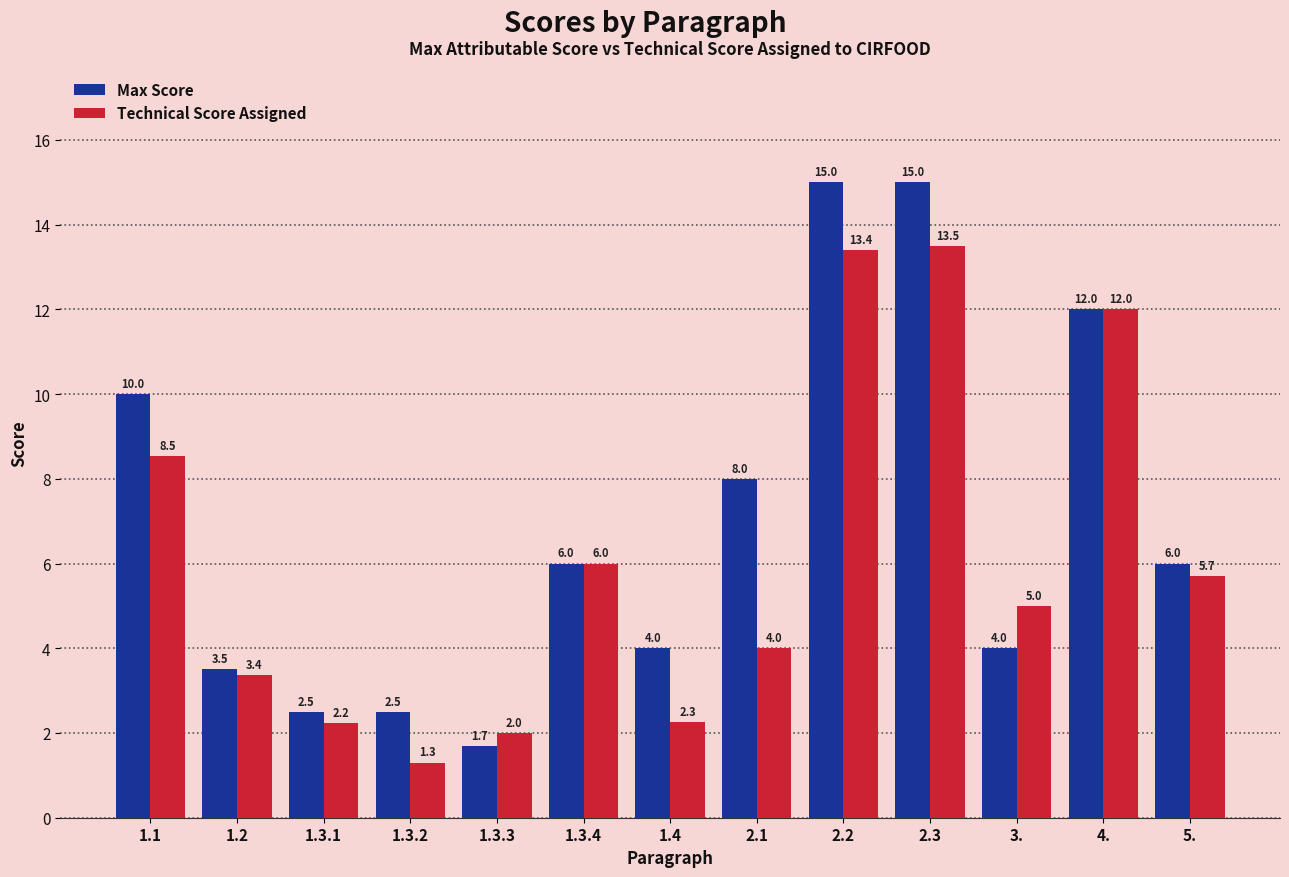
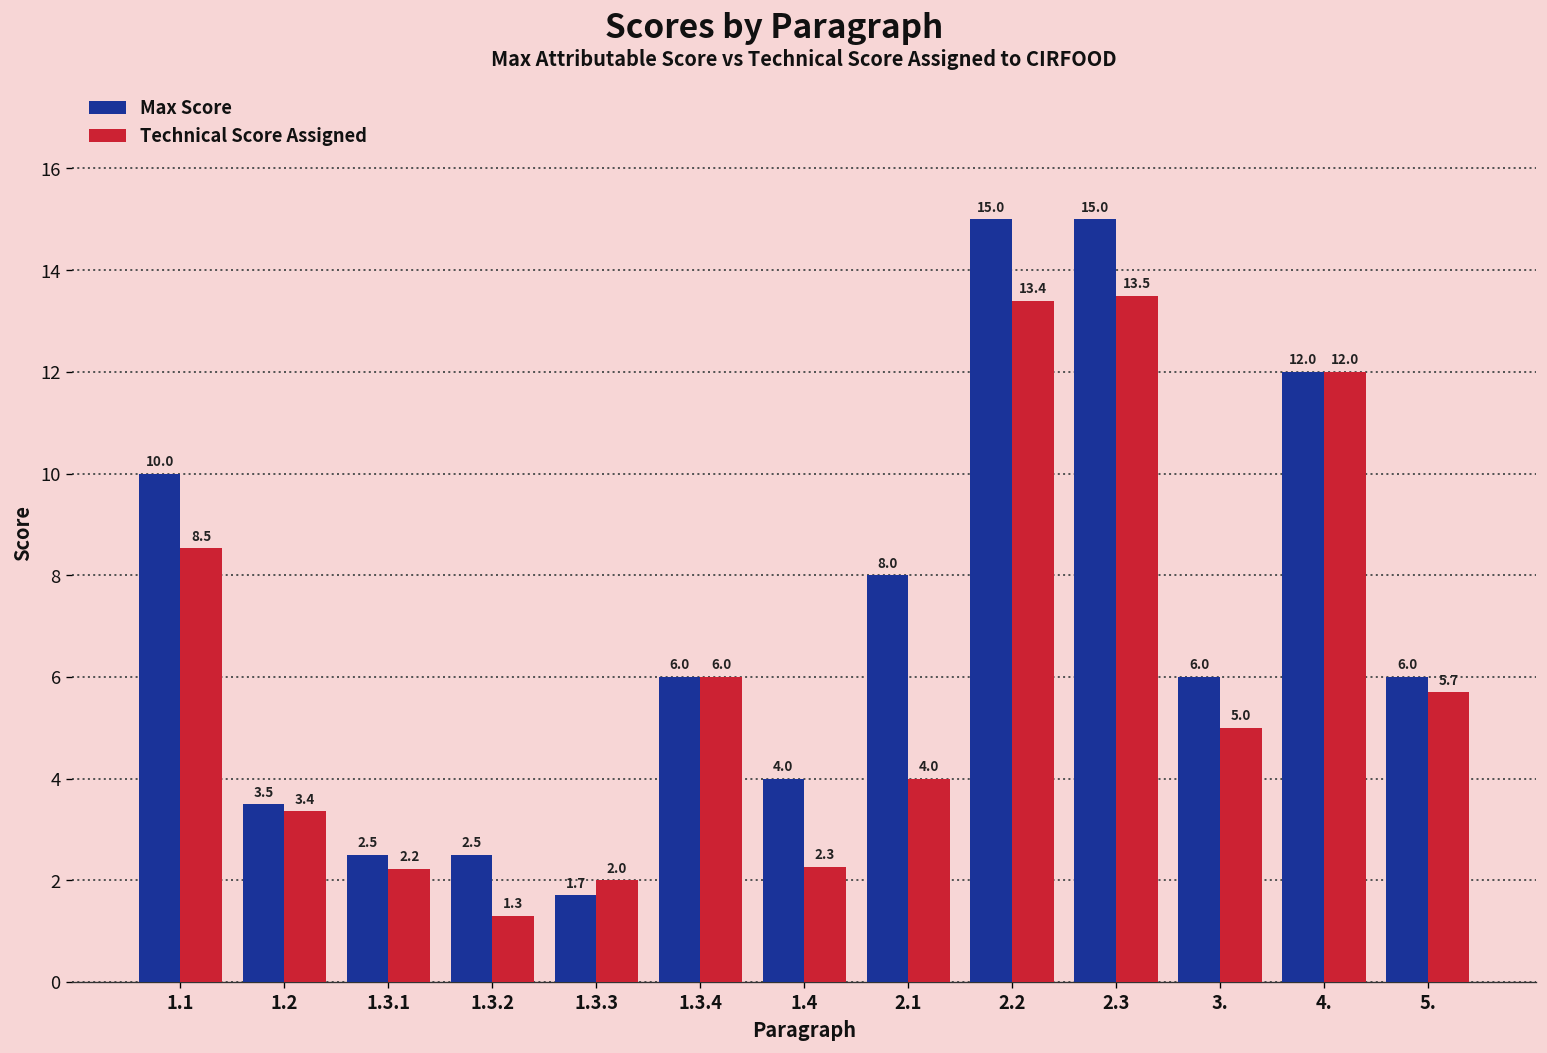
Max Score, 3.: 4.0 -> 6.0
